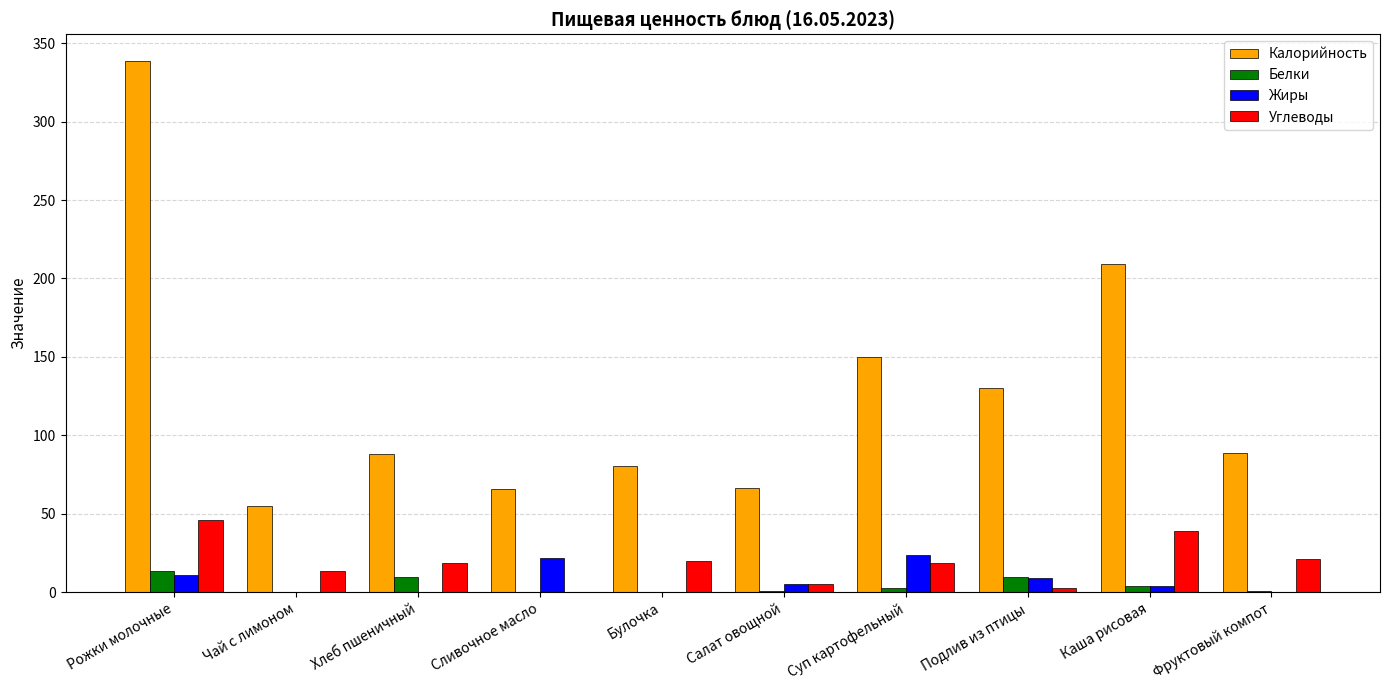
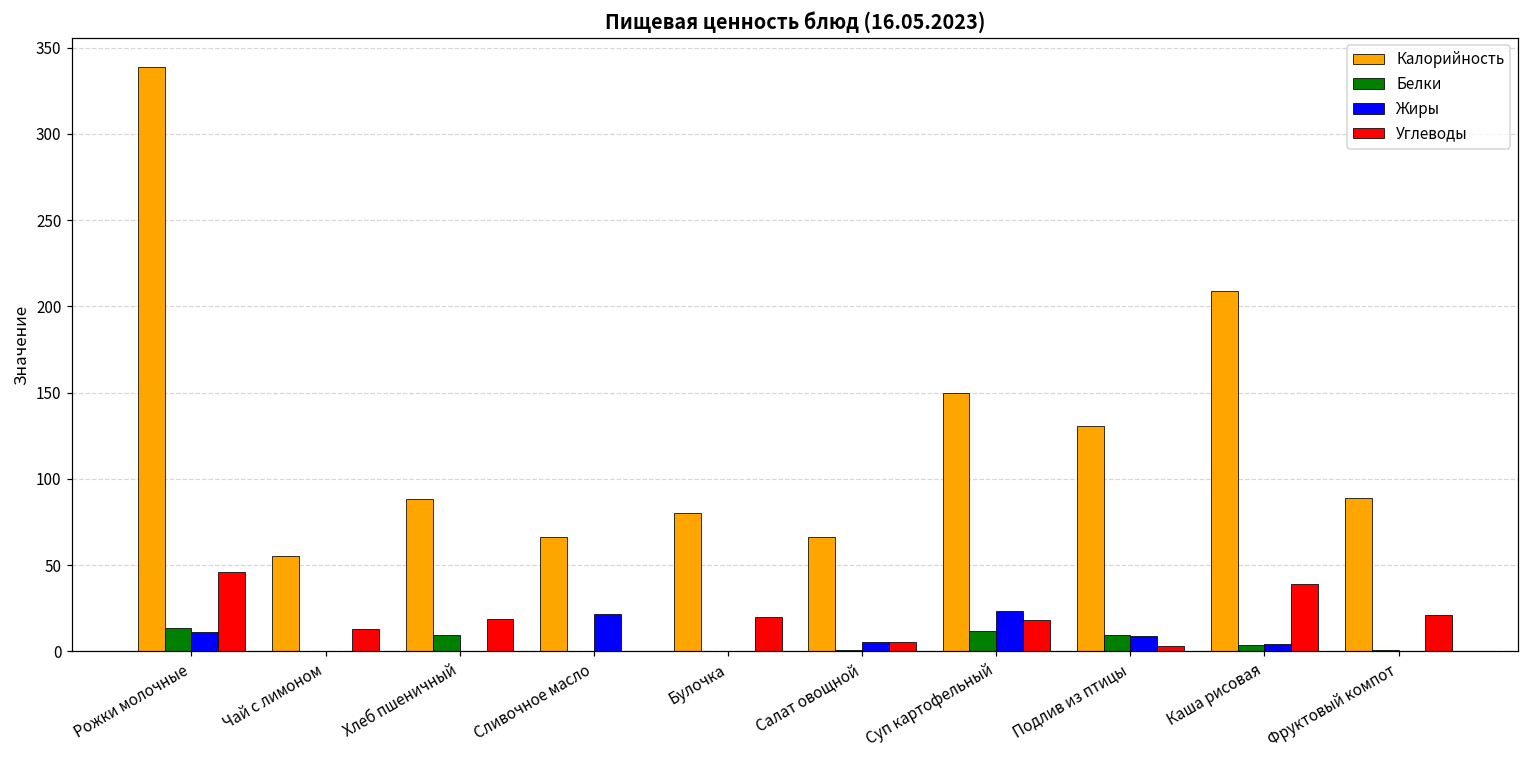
Белки, Суп картофельный: 3 -> 12
